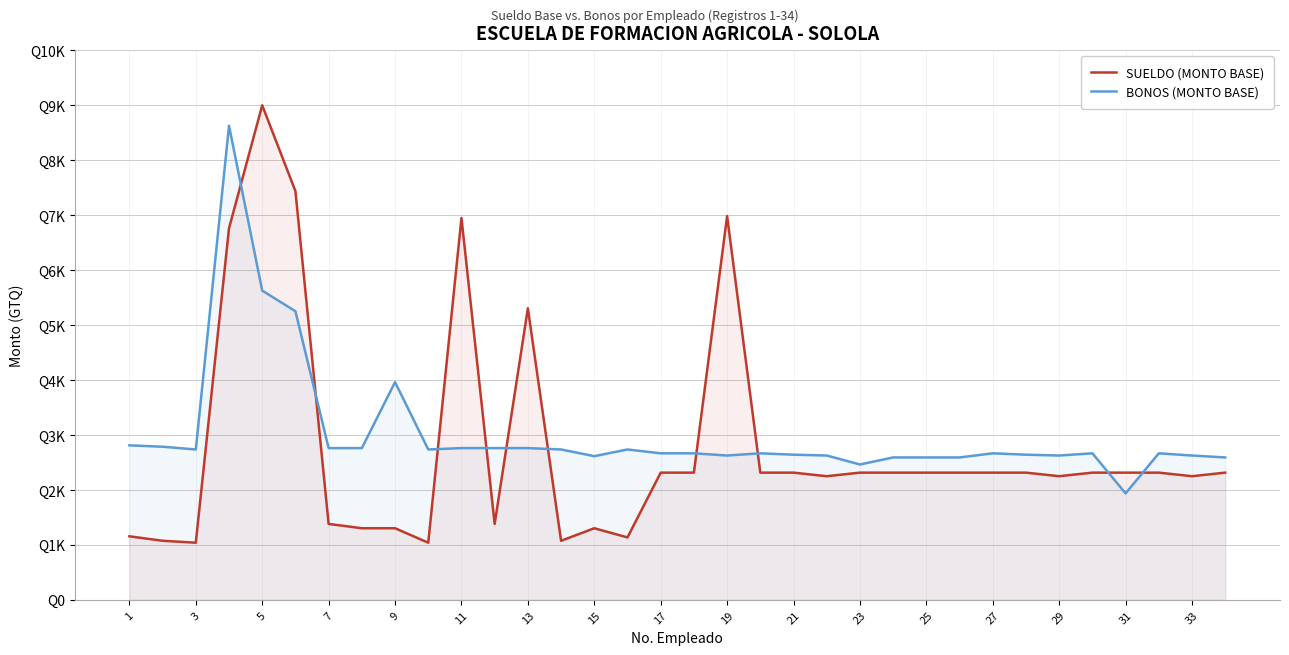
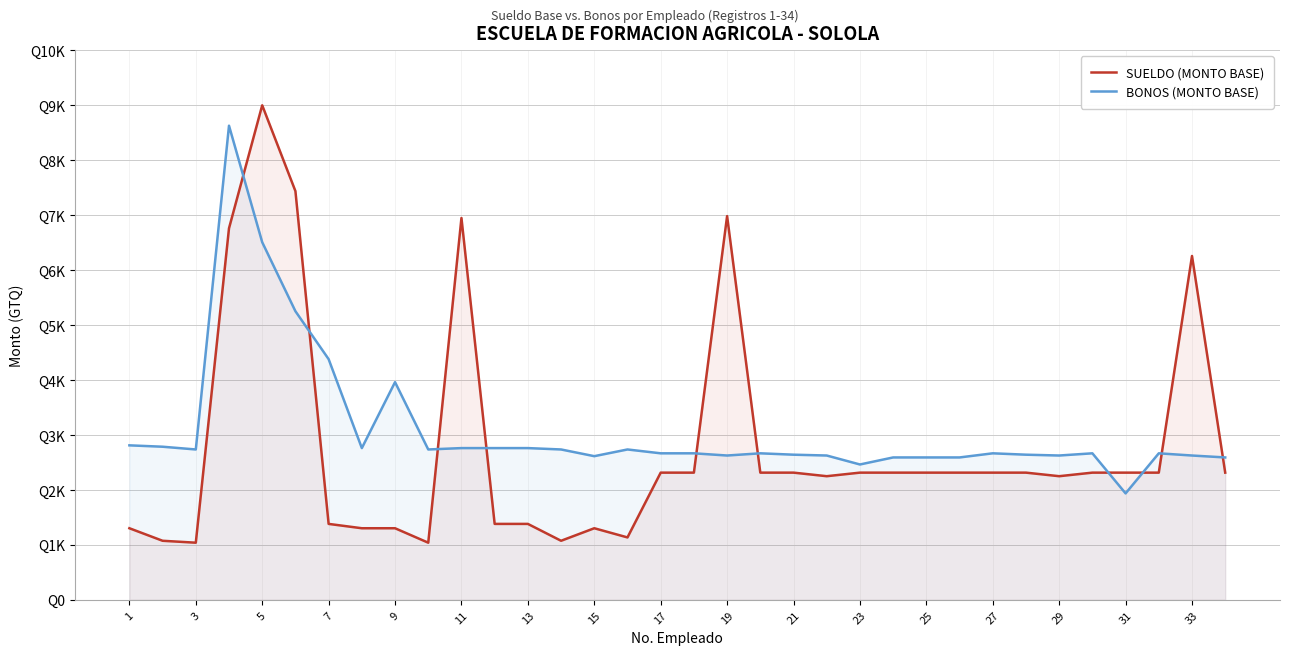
SUELDO (MONTO BASE), 1: Q1200 -> Q1300
BONOS (MONTO BASE), 5: Q5600 -> Q6500
BONOS (MONTO BASE), 7: Q2800 -> Q4400
SUELDO (MONTO BASE), 13: Q5300 -> Q1400
SUELDO (MONTO BASE), 33: Q2200 -> Q6300
